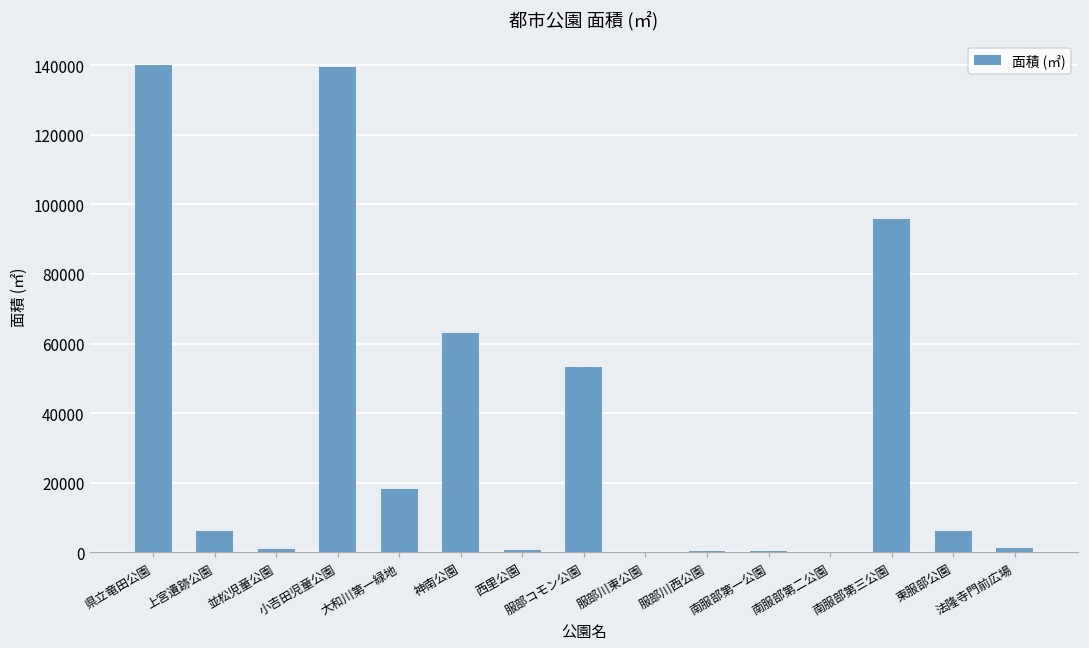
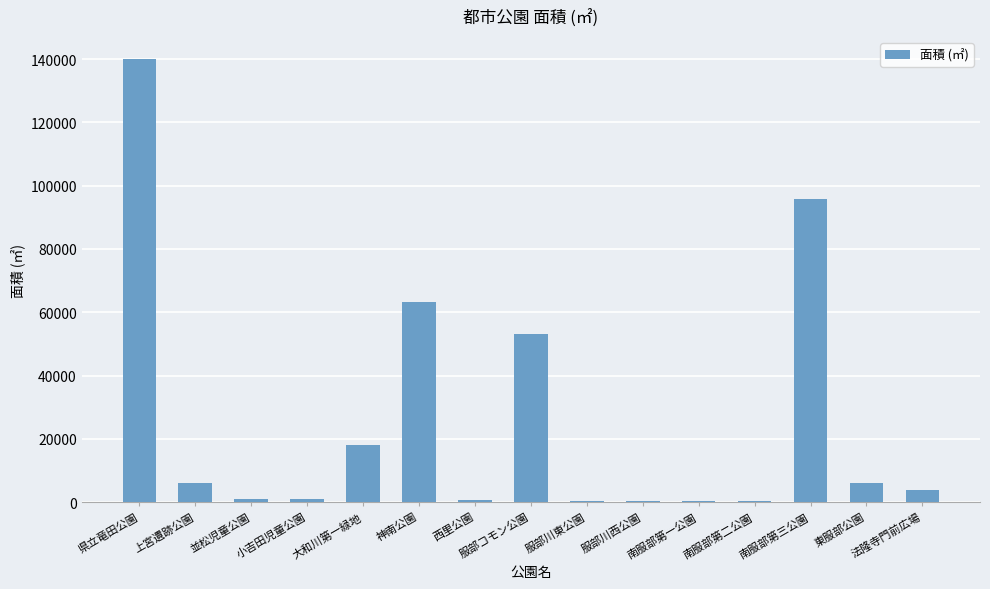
小吉田児童公園: 139000 -> 1000
法隆寺門前広場: 1000 -> 4000
